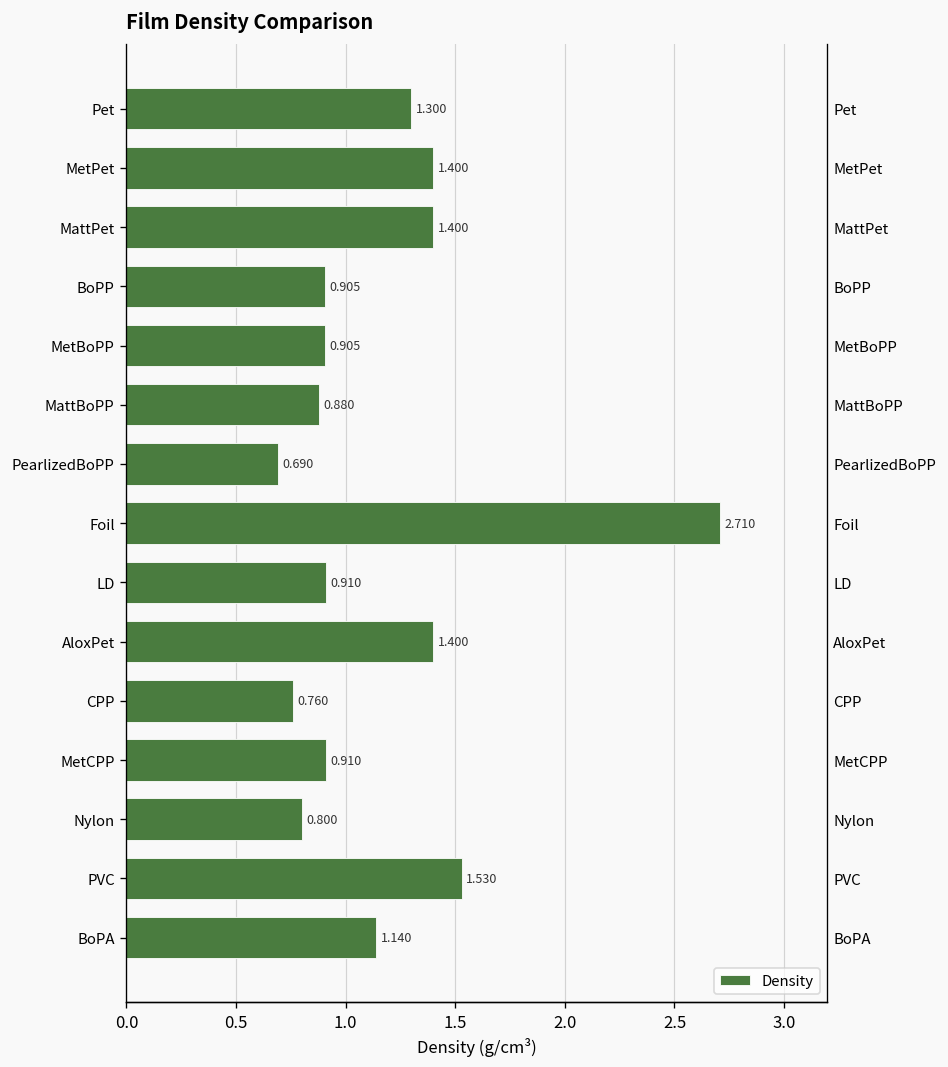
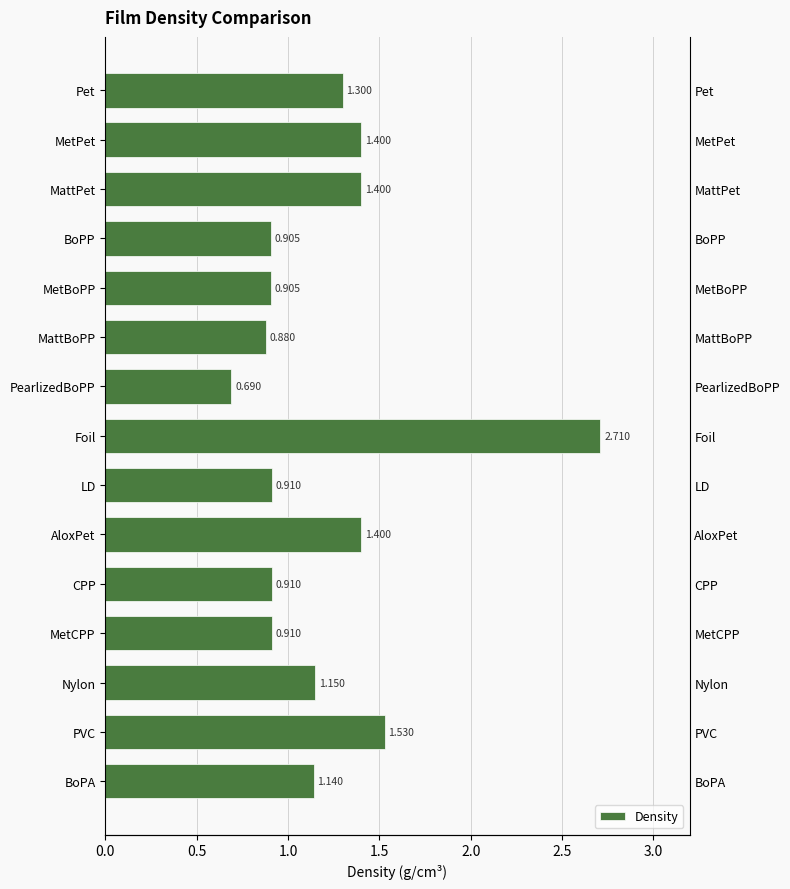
CPP: 0.760 -> 0.910
Nylon: 0.800 -> 1.150
